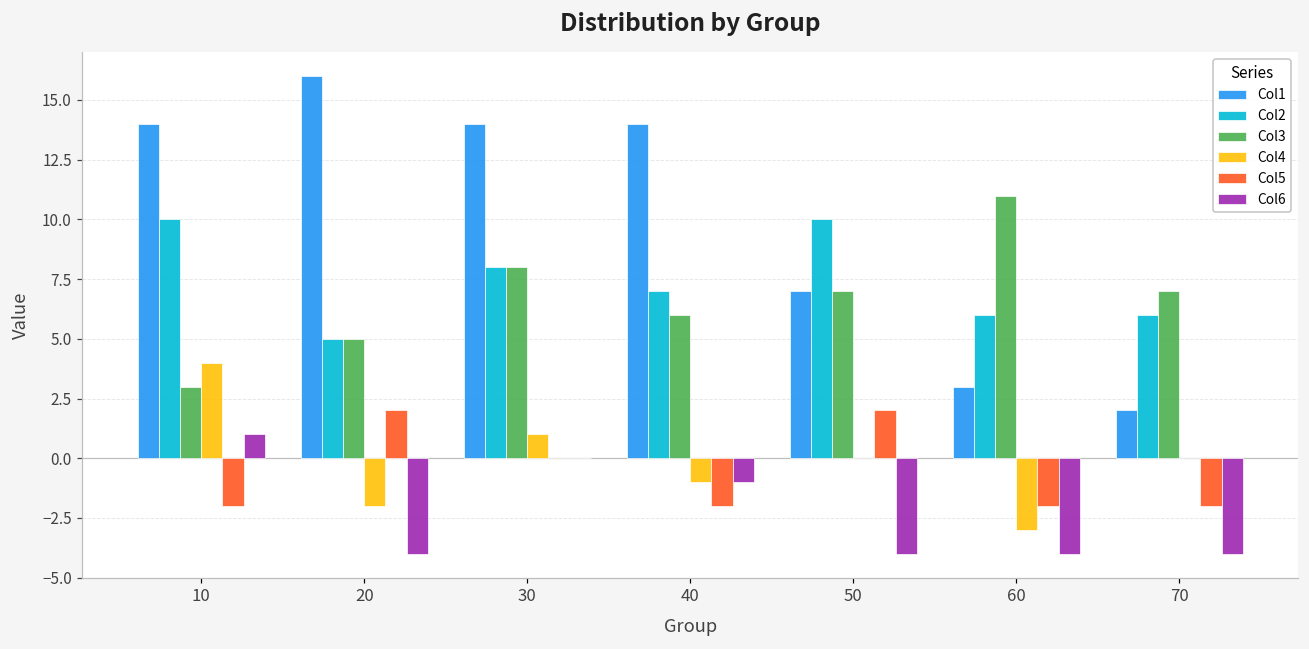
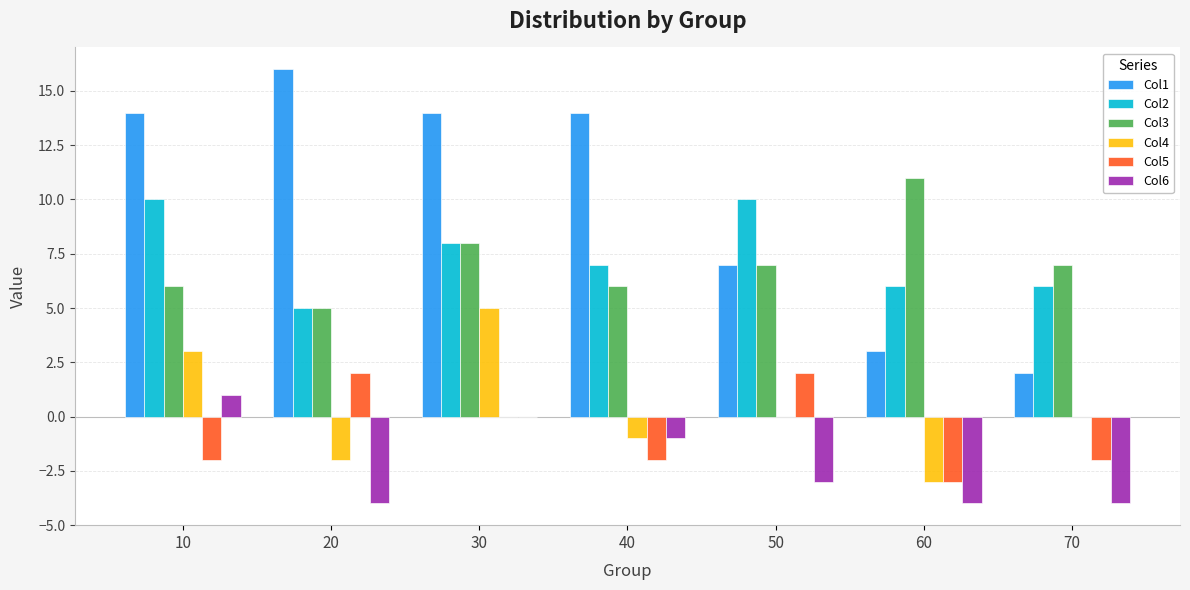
Col3, 10: 3 -> 6
Col4, 10: 4 -> 3
Col4, 30: 1 -> 5
Col6, 50: -4 -> -3
Col5, 60: -2 -> -3
